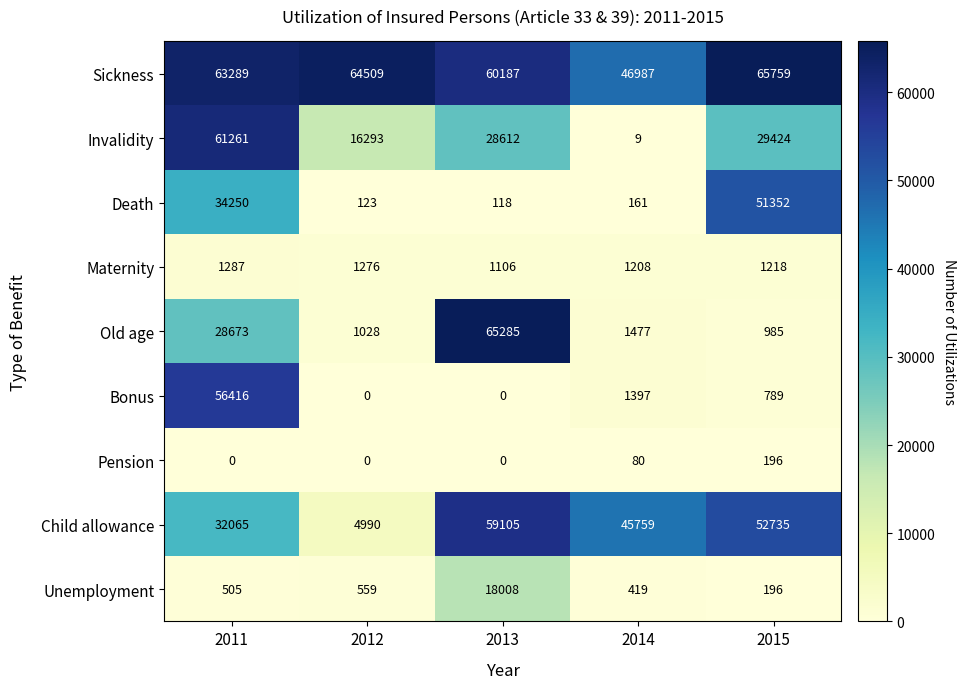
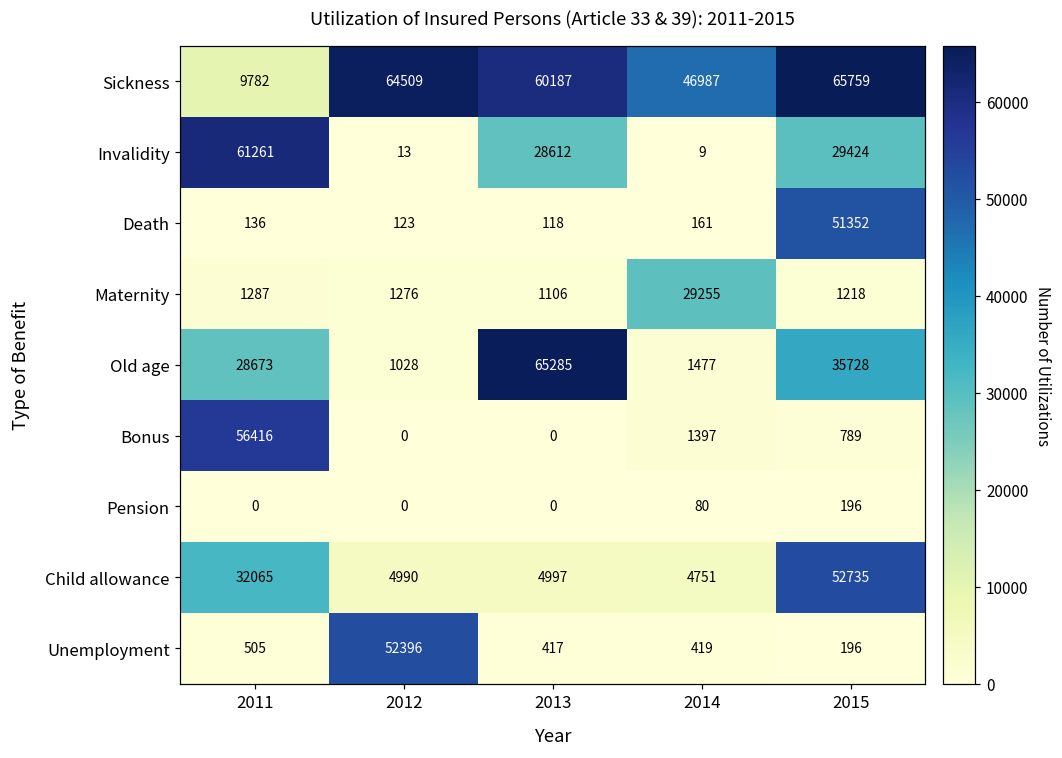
Sickness, 2011: 63289 -> 9782
Invalidity, 2012: 16293 -> 13
Death, 2011: 34250 -> 136
Maternity, 2014: 1208 -> 29255
Old age, 2015: 985 -> 35728
Child allowance, 2013: 59105 -> 4997
Child allowance, 2014: 45759 -> 4751
Unemployment, 2012: 559 -> 52396
Unemployment, 2013: 18008 -> 417
